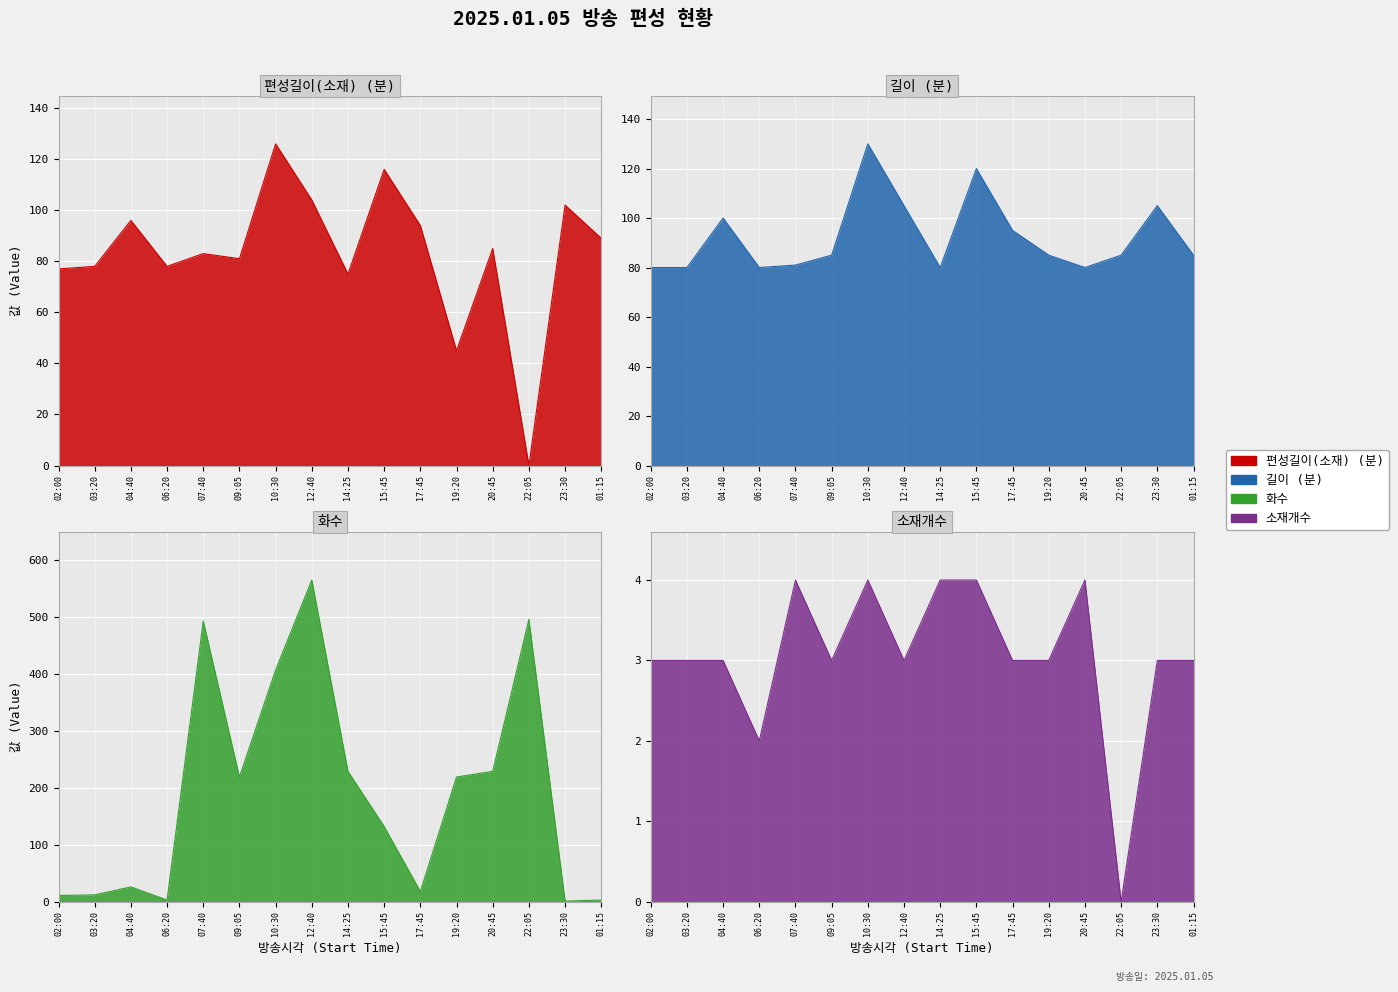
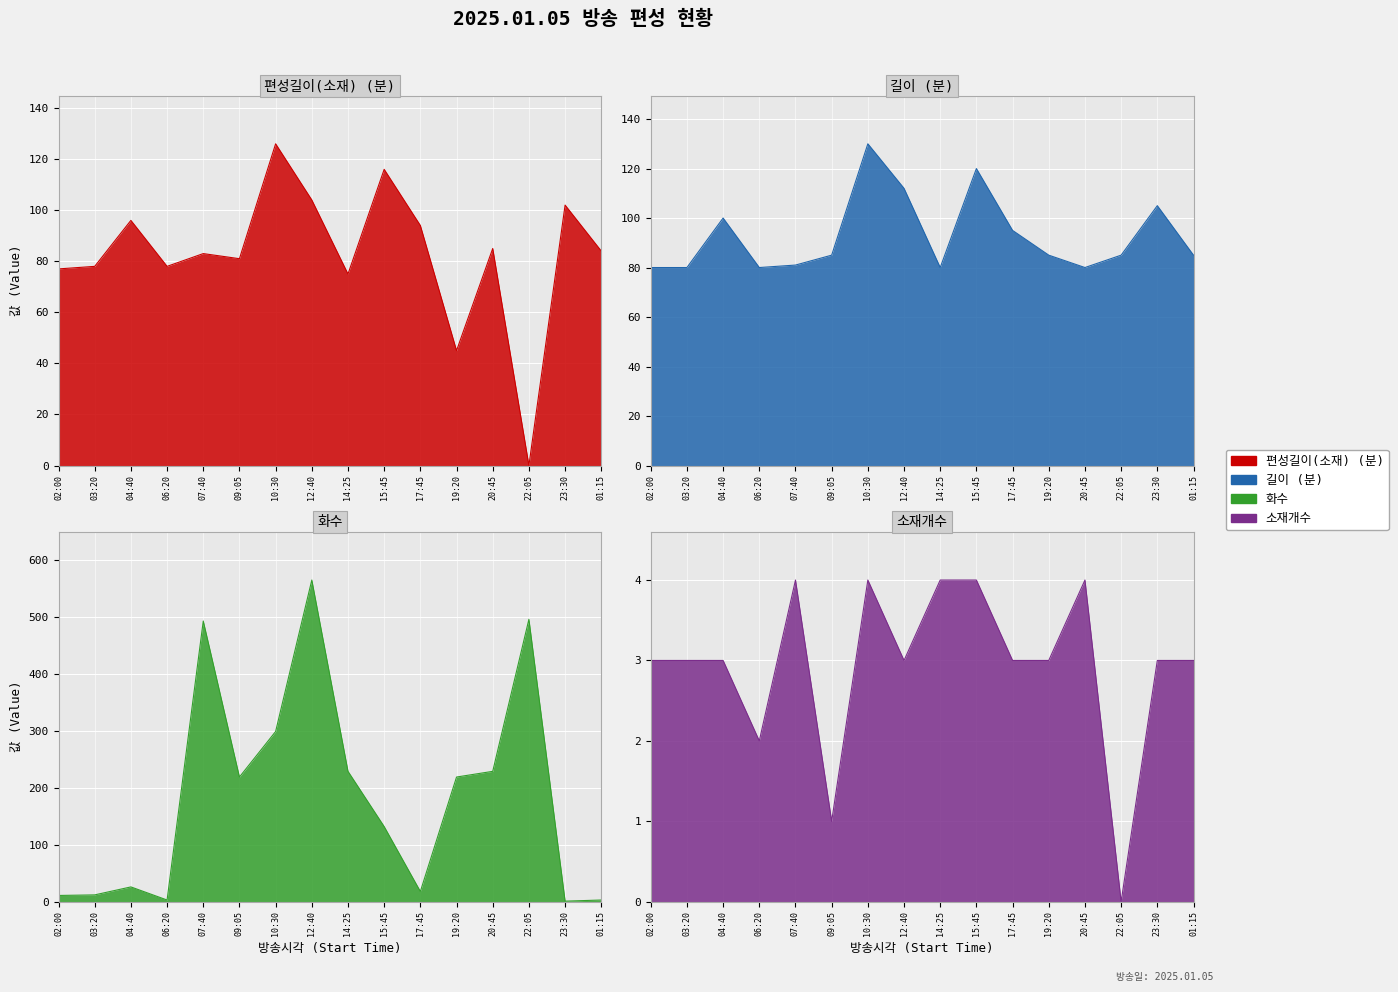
편성길이(소재) (분), 01:15: 89 -> 84
길이 (분), 12:40: 105 -> 112
화수, 10:30: 410 -> 300
소재개수, 09:05: 3 -> 1
